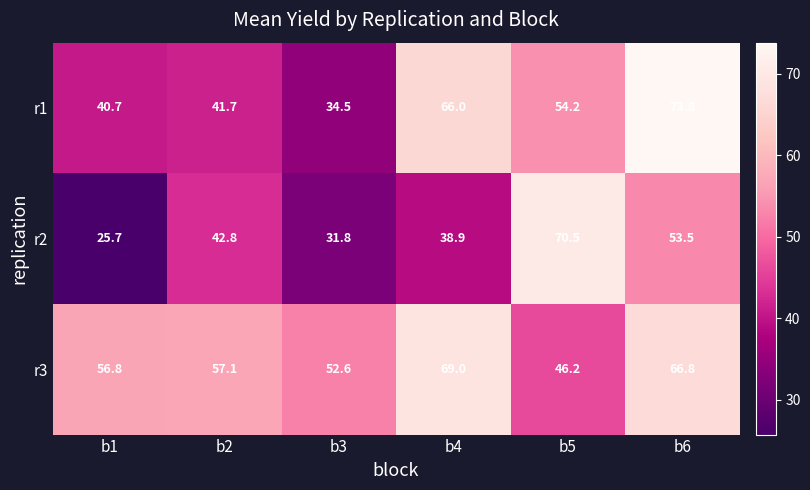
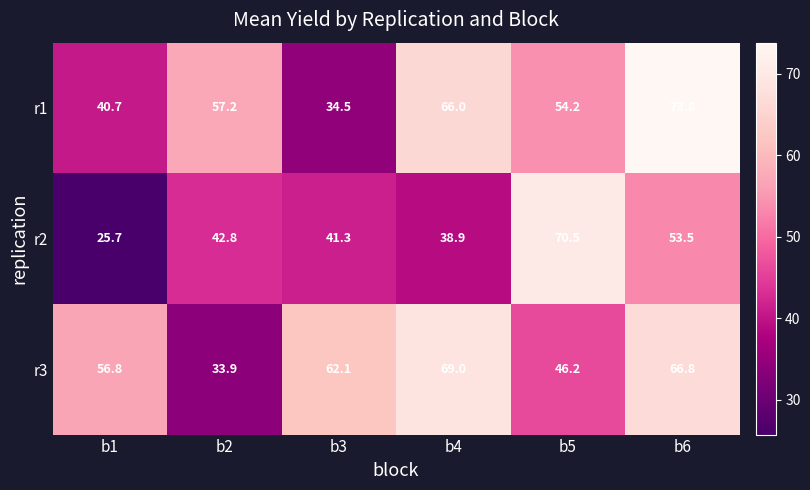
r1, b2: 41.7 -> 57.2
r2, b3: 31.8 -> 41.3
r3, b2: 57.1 -> 33.9
r3, b3: 52.6 -> 62.1
